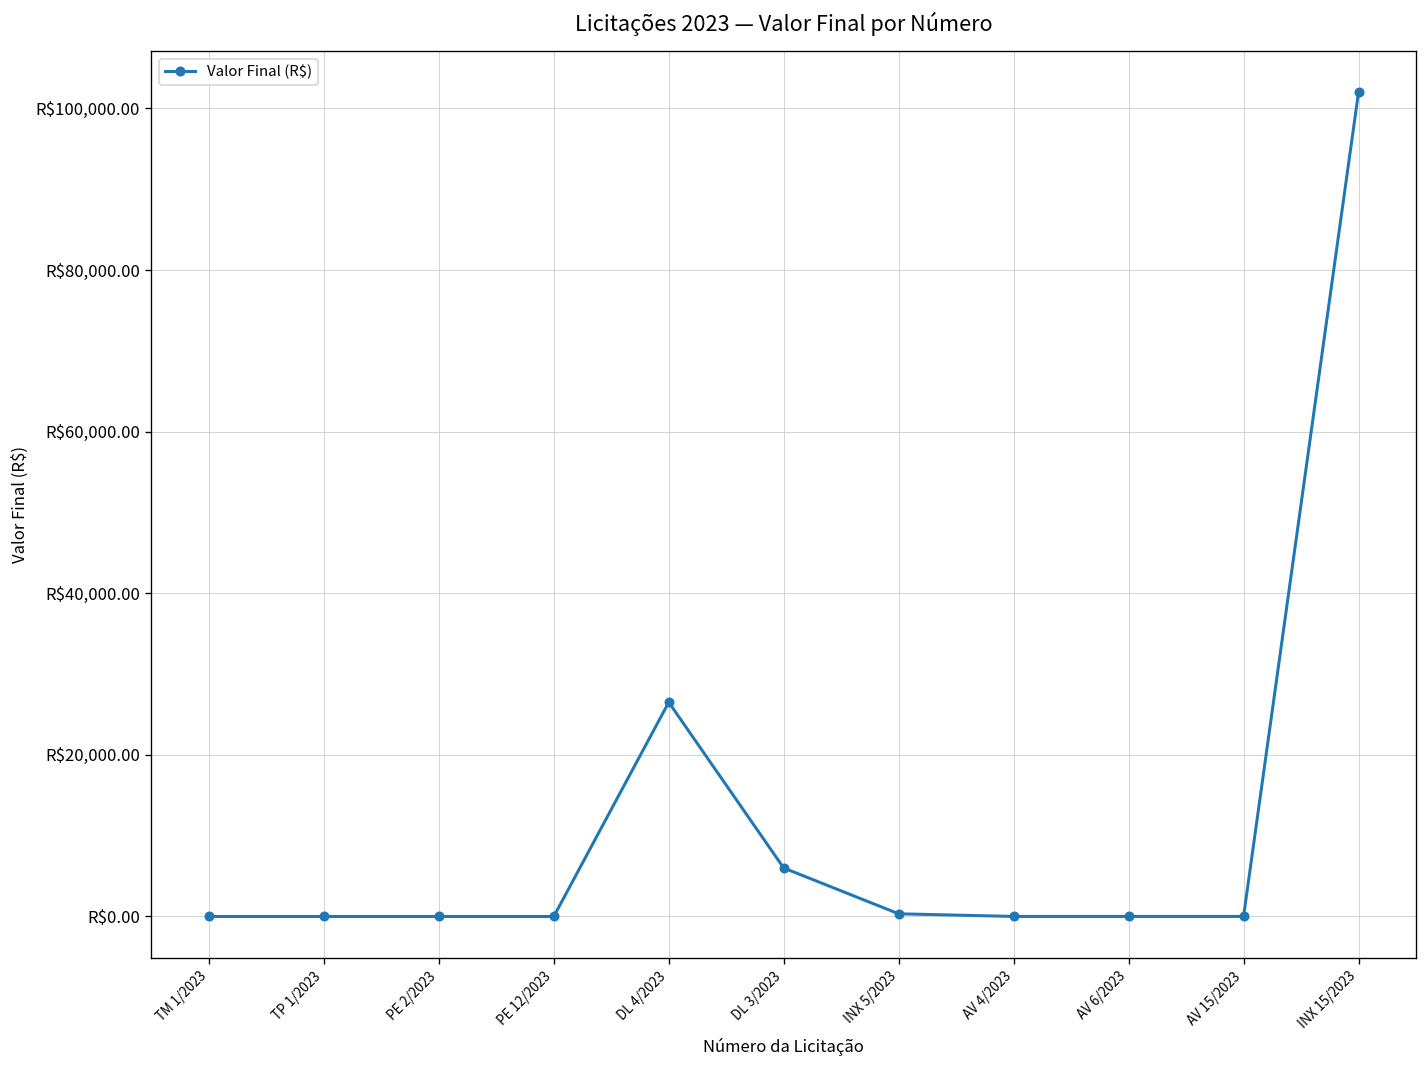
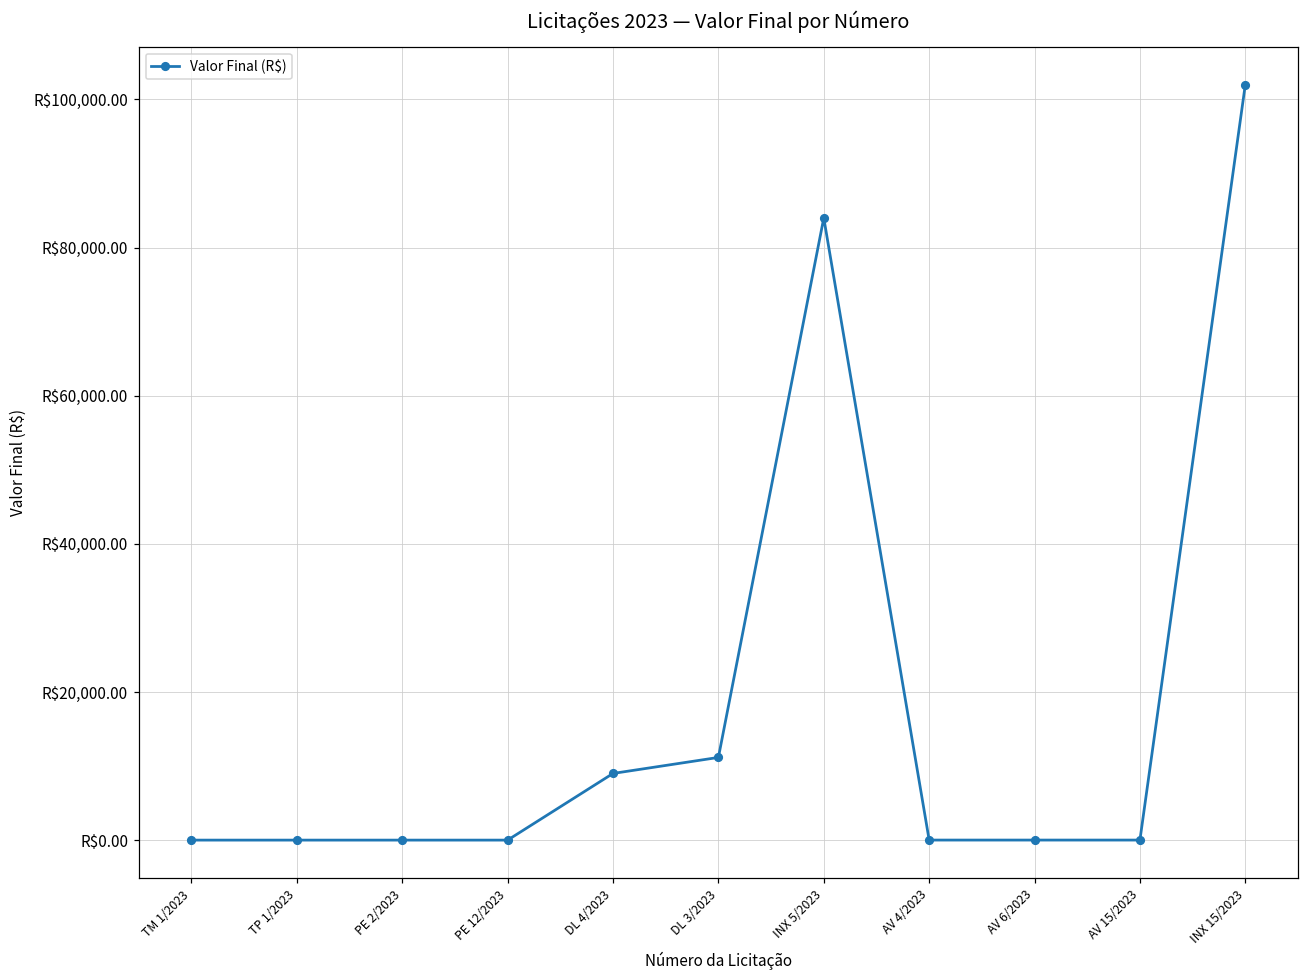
DL 4/2023: R$27,000 -> R$9,000
DL 3/2023: R$6,000 -> R$11,000
INX 5/2023: R$0 -> R$84,000
